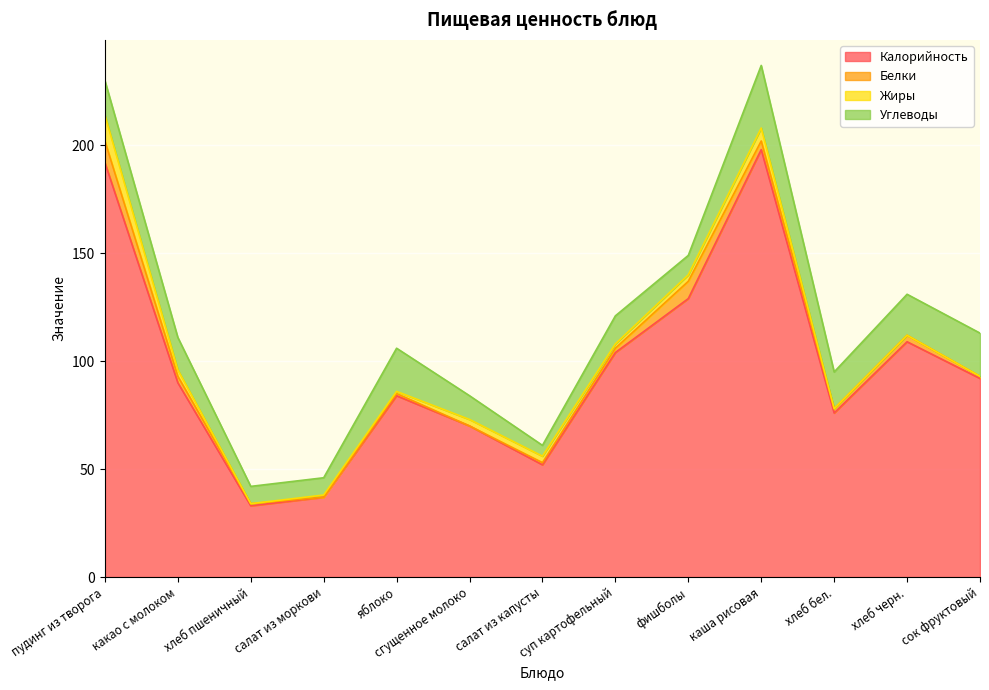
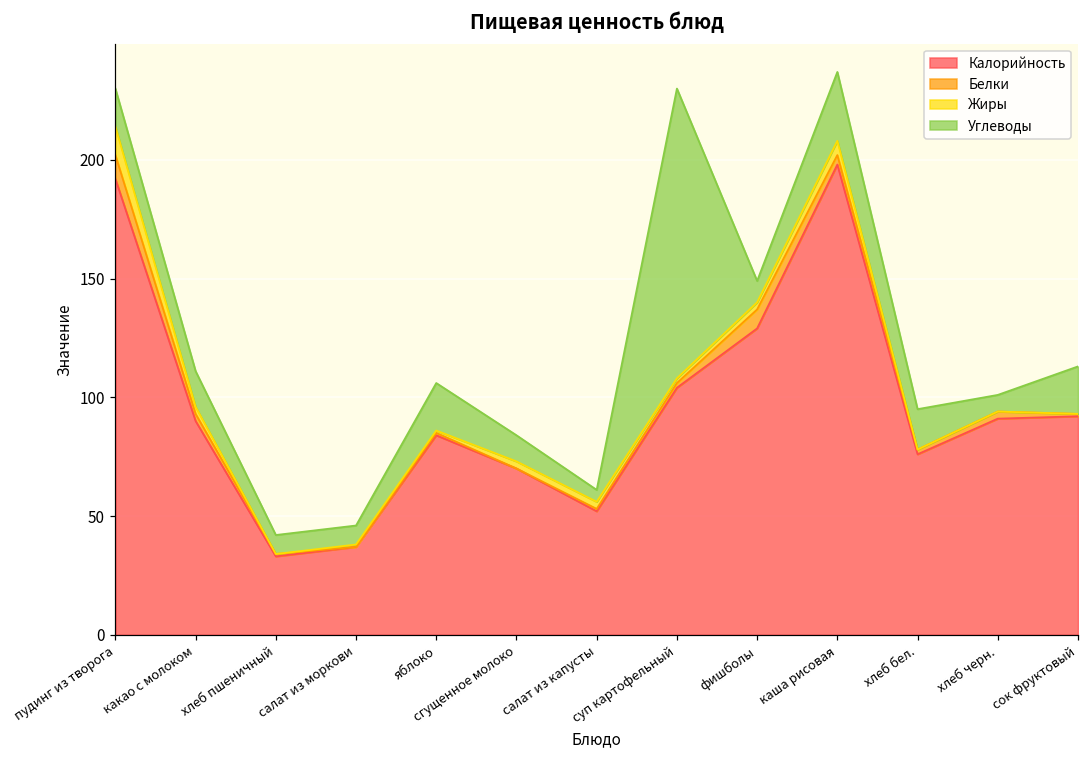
Углеводы, суп картофельный: 13 -> 122
Калорийность, хлеб черн.: 109 -> 91
Углеводы, хлеб черн.: 19 -> 7
